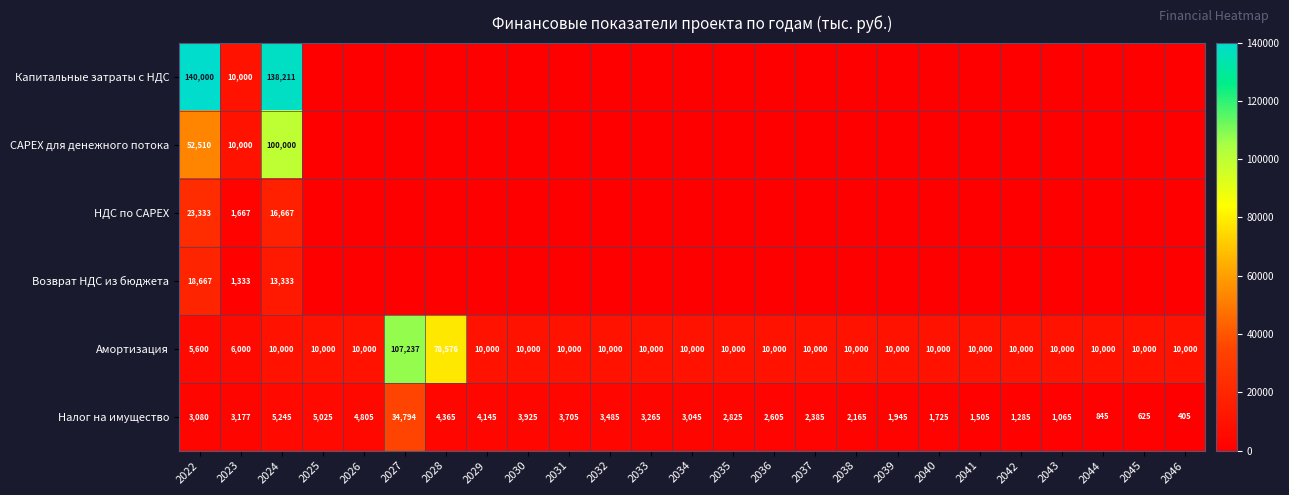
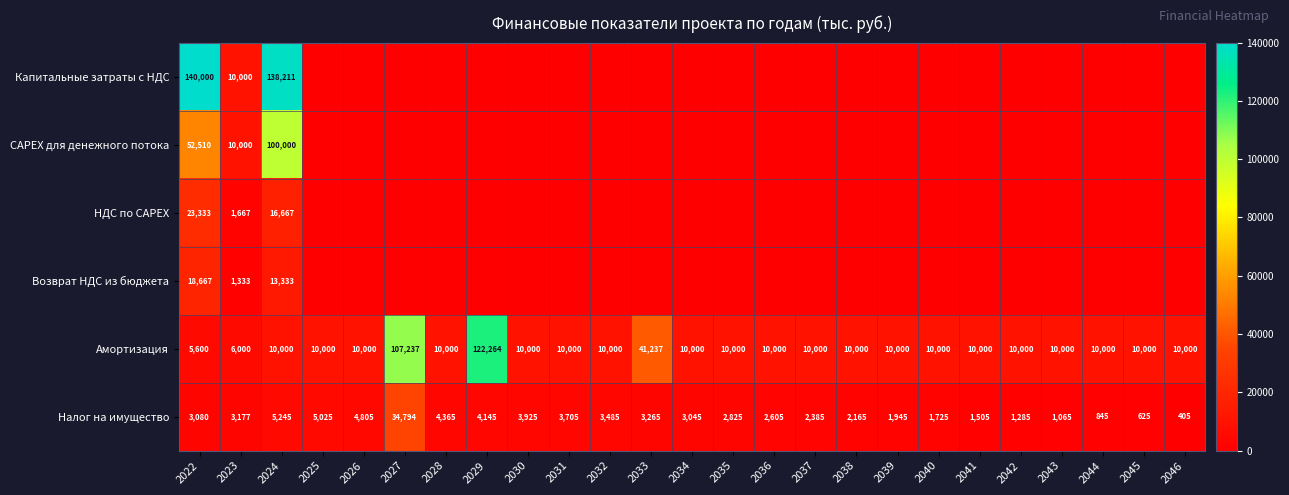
Амортизация, 2028: 78,576 -> 10,000
Амортизация, 2029: 10,000 -> 122,264
Амортизация, 2033: 10,000 -> 41,237
